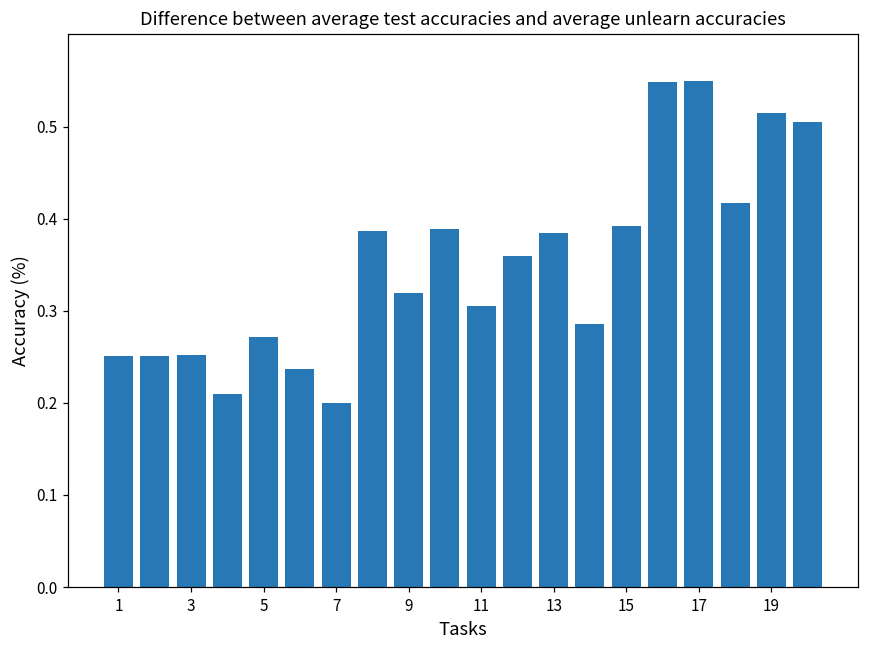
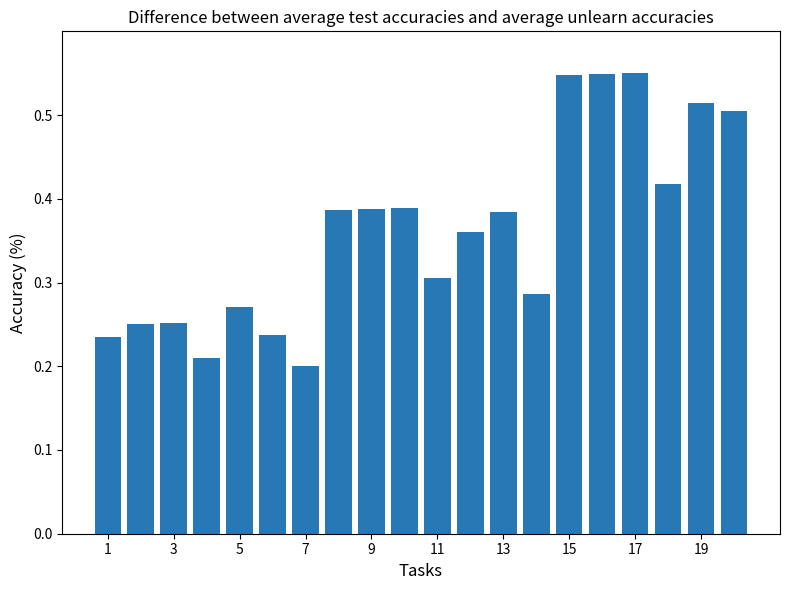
1: 0.25 -> 0.24
9: 0.32 -> 0.39
15: 0.39 -> 0.55
